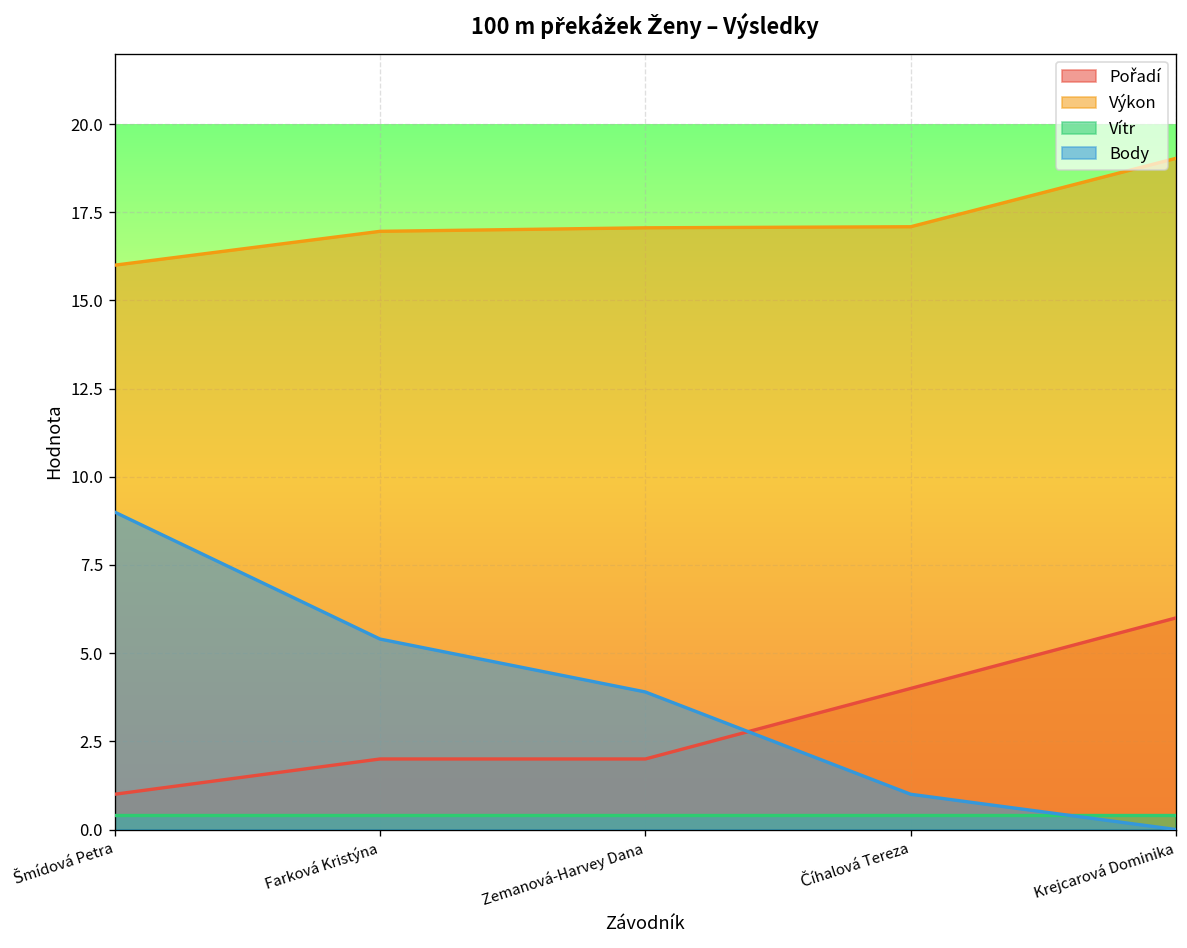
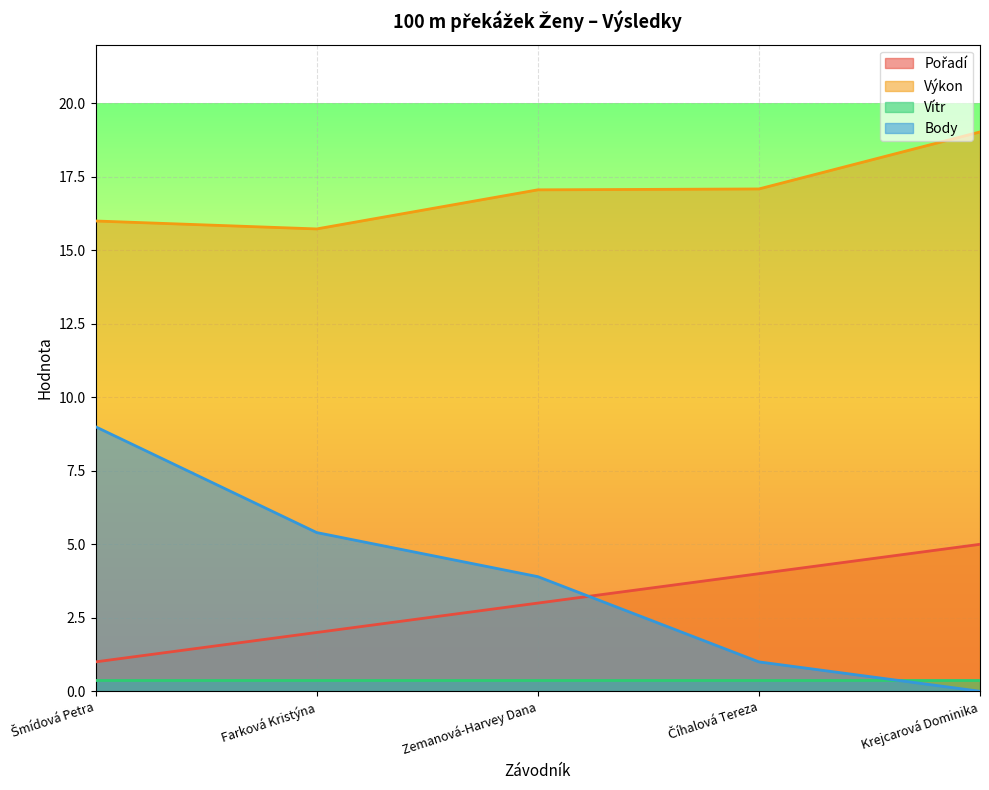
Výkon, Farková Kristýna: 17.0 -> 15.7
Pořadí, Zemanová-Harvey Dana: 2 -> 3
Pořadí, Krejcarová Dominika: 6 -> 5
